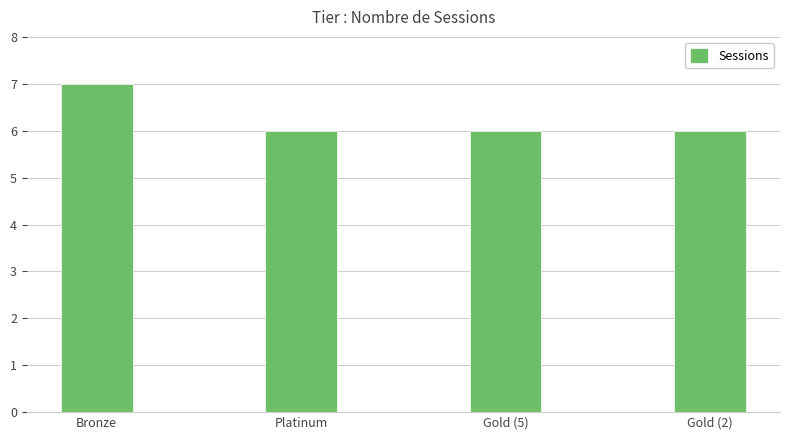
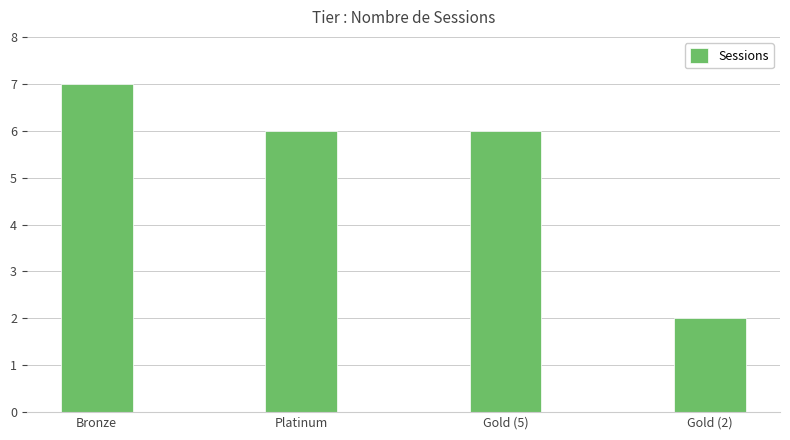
Gold (2): 6 -> 2
